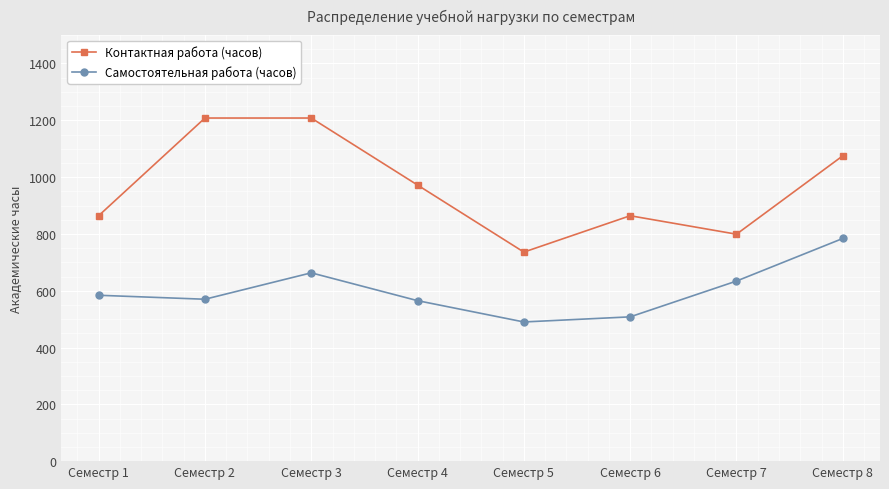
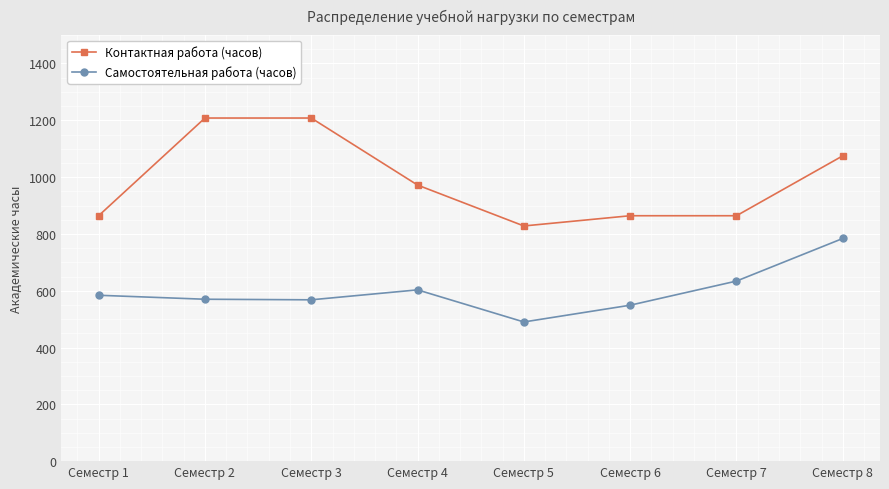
Самостоятельная работа (часов), Семестр 3: 660 -> 570
Самостоятельная работа (часов), Семестр 4: 570 -> 600
Контактная работа (часов), Семестр 5: 740 -> 830
Самостоятельная работа (часов), Семестр 6: 510 -> 550
Контактная работа (часов), Семестр 7: 800 -> 860
